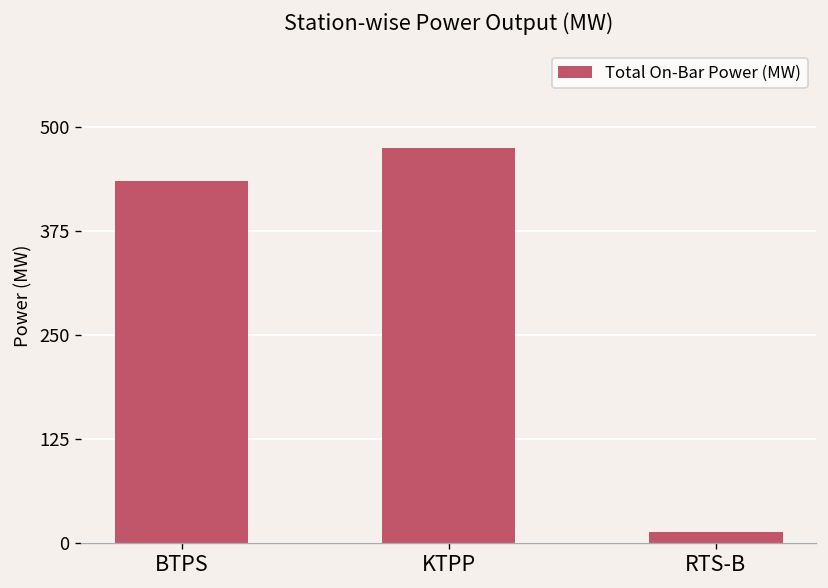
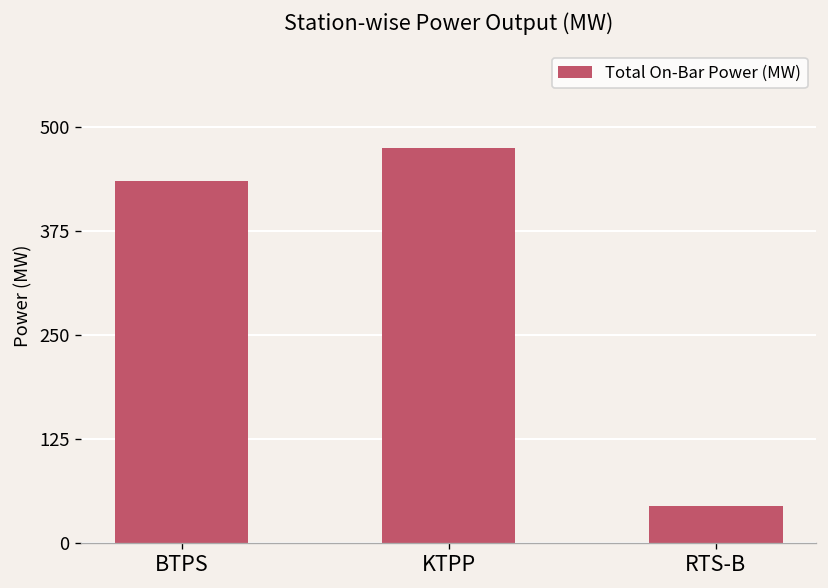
RTS-B: 10 -> 40
